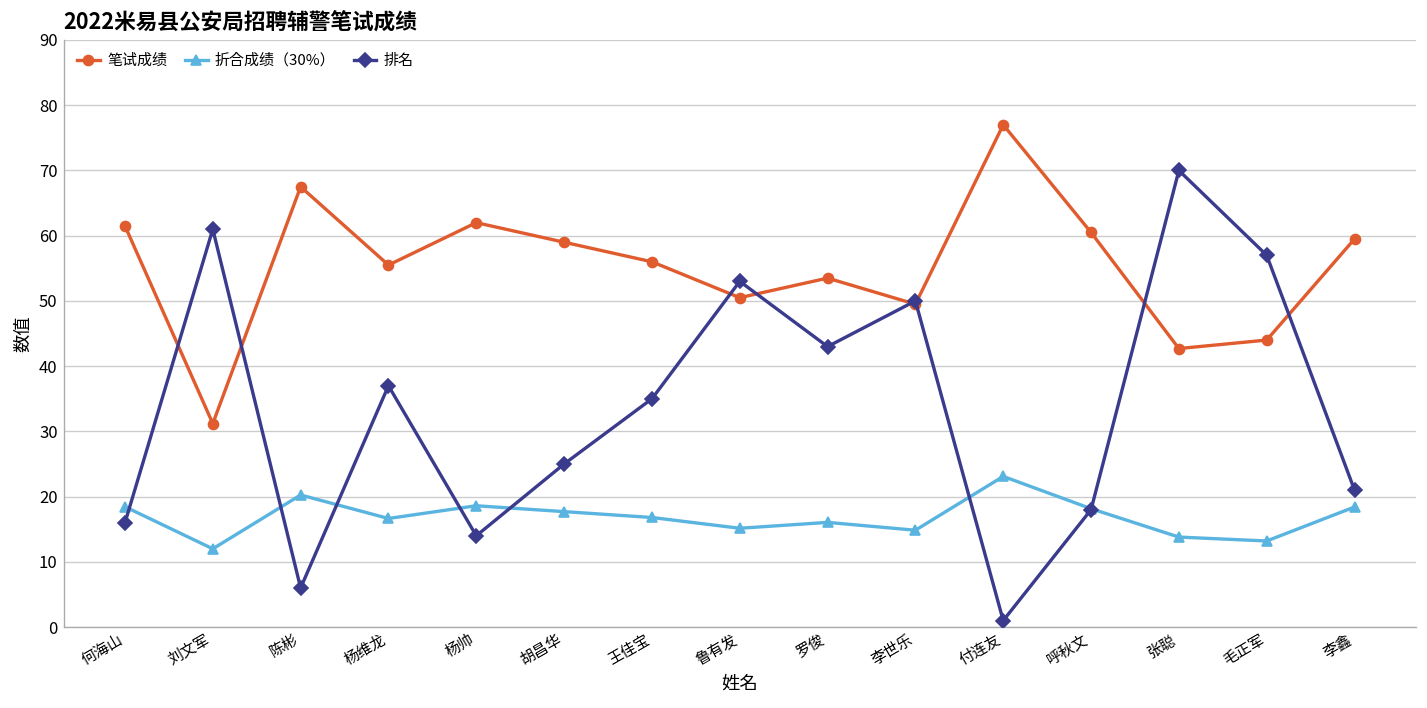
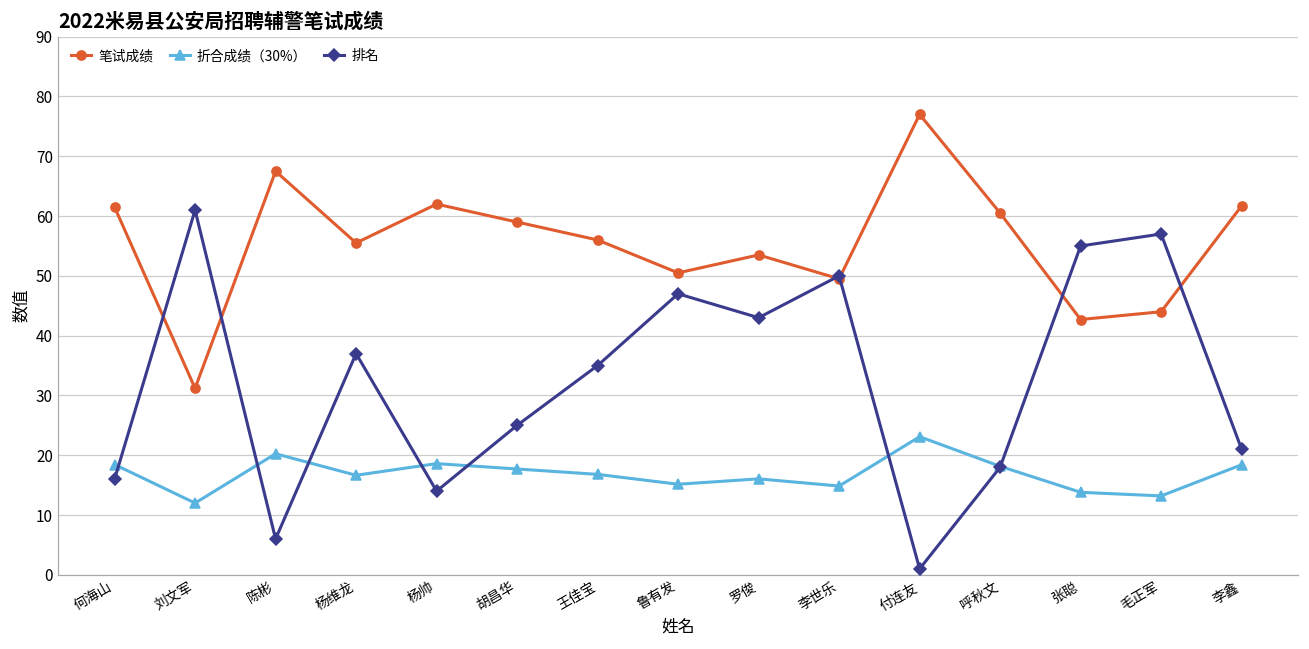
排名, 鲁有发: 53 -> 47
排名, 张聪: 70 -> 55
笔试成绩, 李鑫: 60 -> 62
